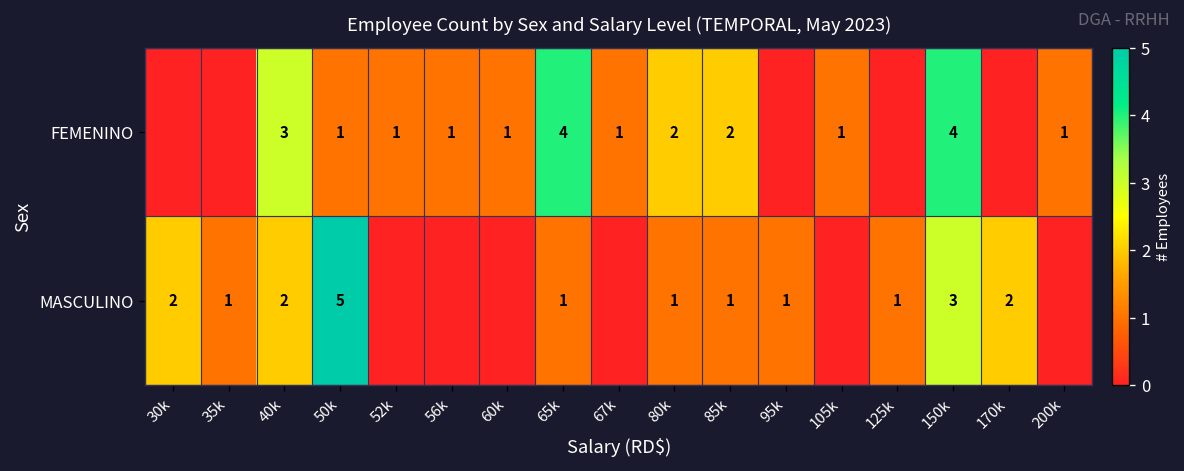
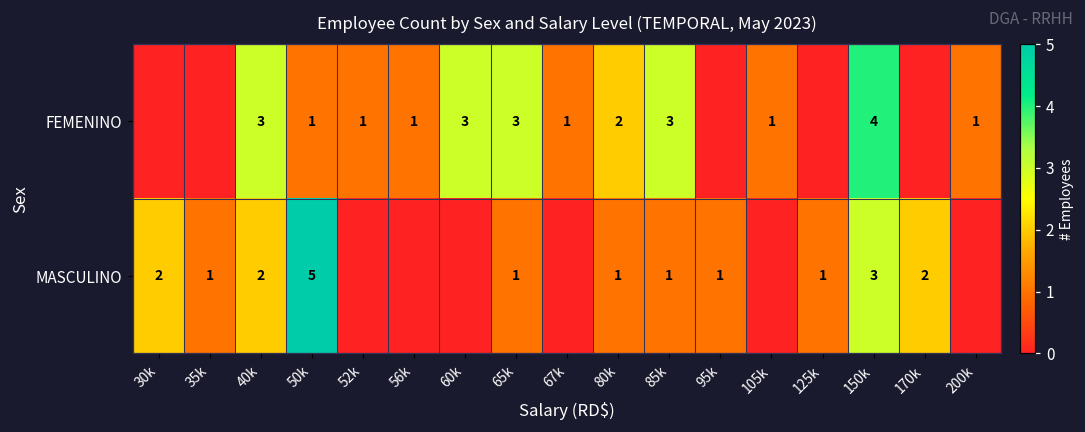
FEMENINO, 60k: 1 -> 3
FEMENINO, 65k: 4 -> 3
FEMENINO, 85k: 2 -> 3
